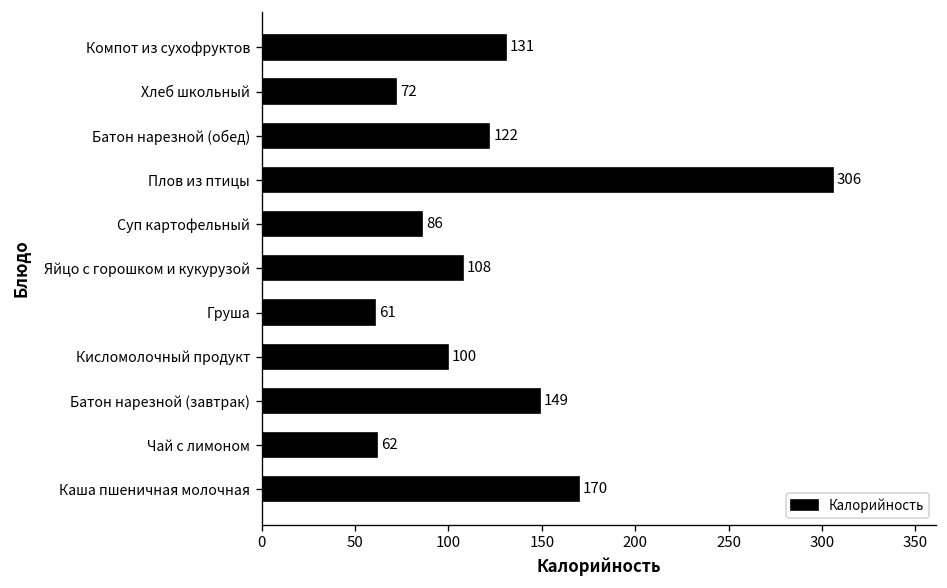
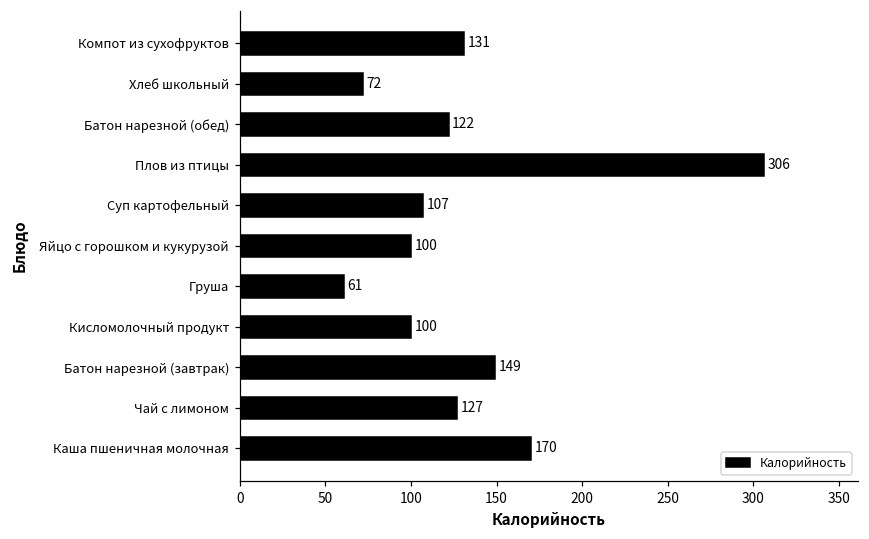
Суп картофельный: 86 -> 107
Яйцо с горошком и кукурузой: 108 -> 100
Чай с лимоном: 62 -> 127
